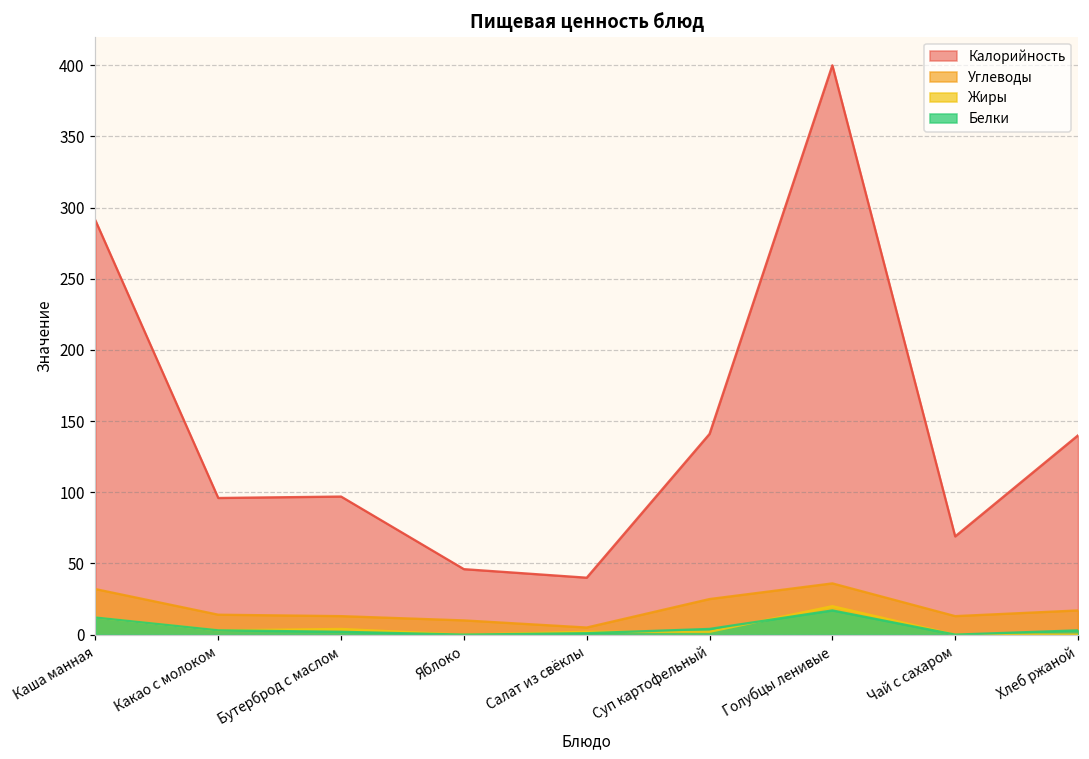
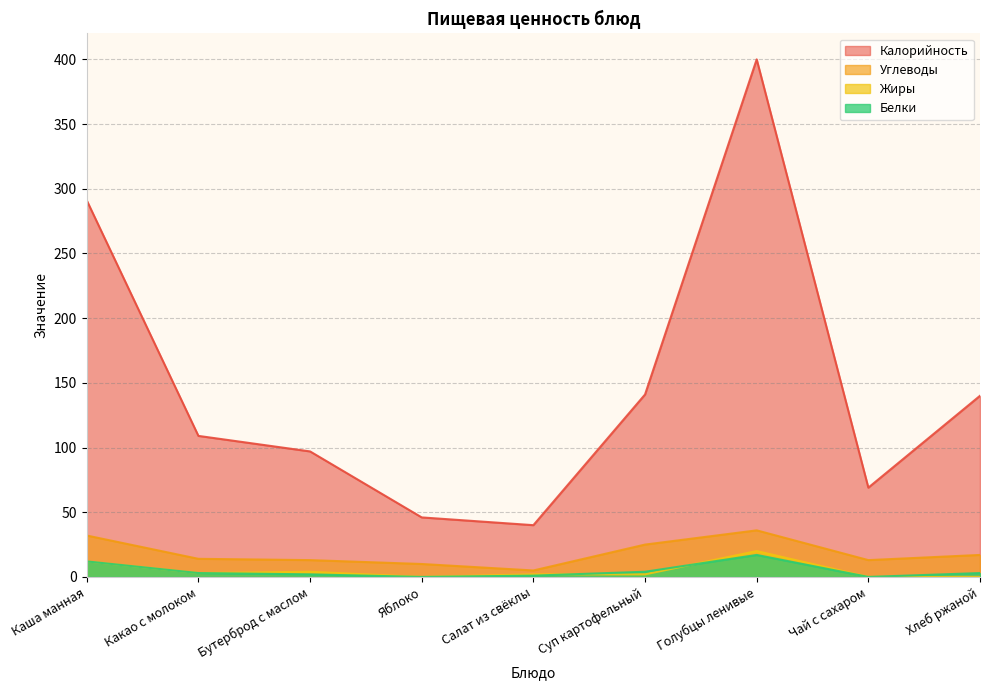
Калорийность, Какао с молоком: 96 -> 109
